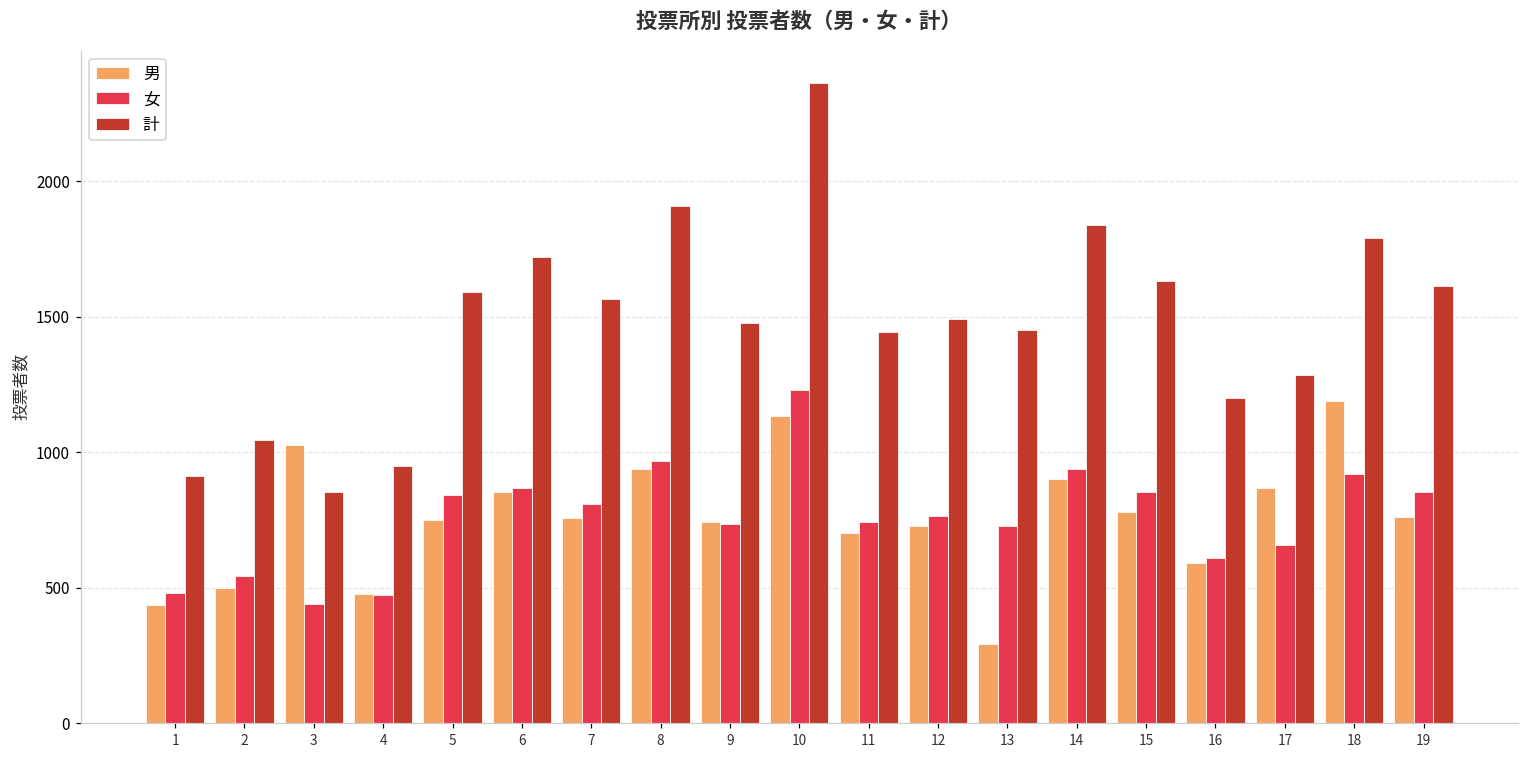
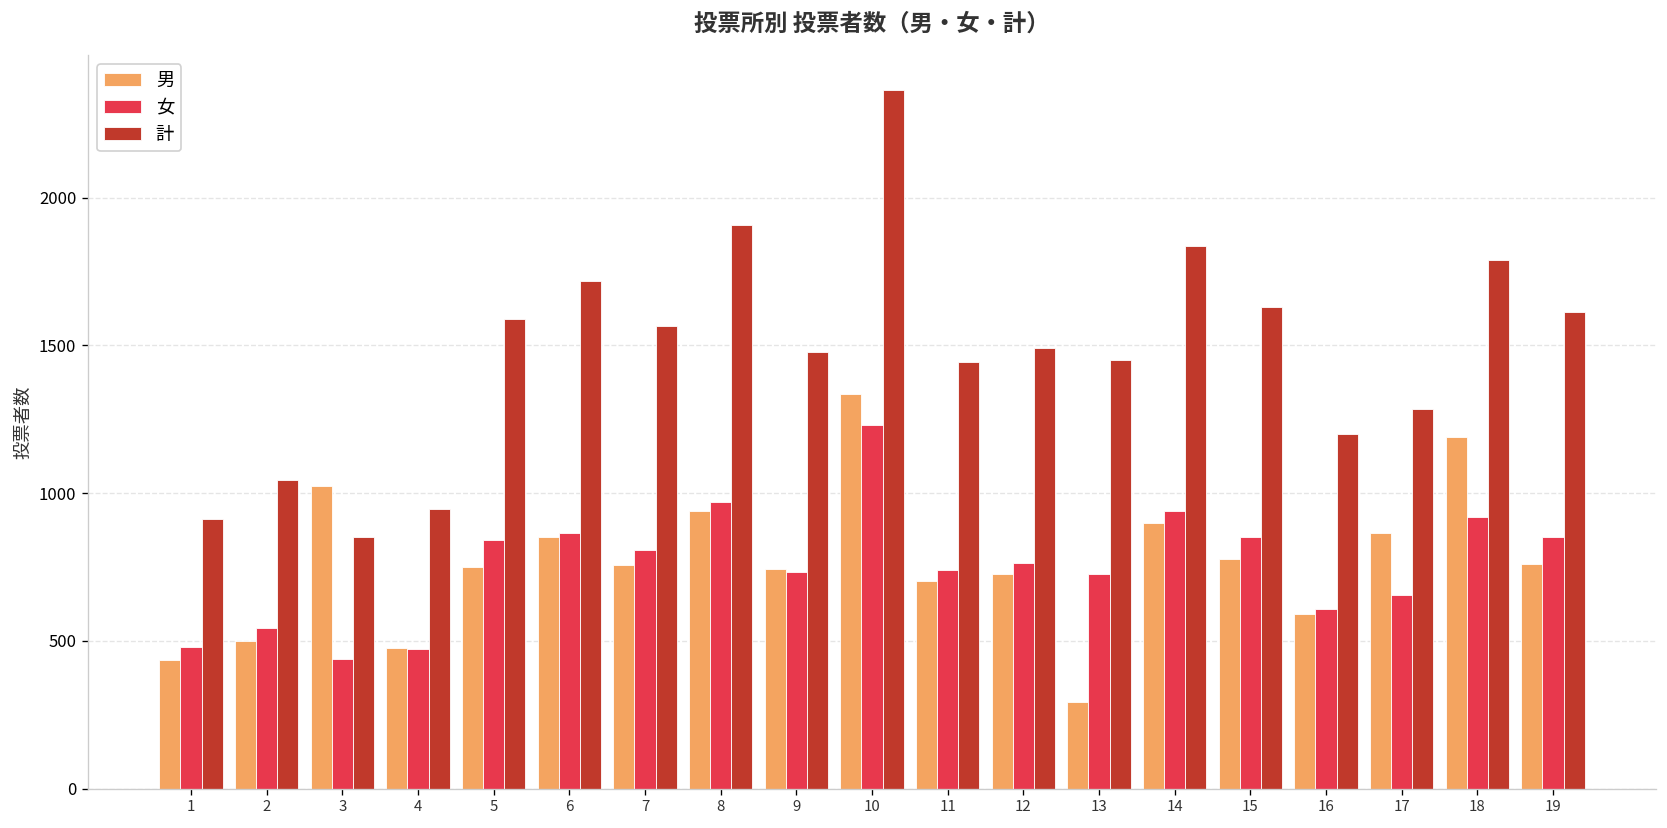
男, 10: 1130 -> 1340
